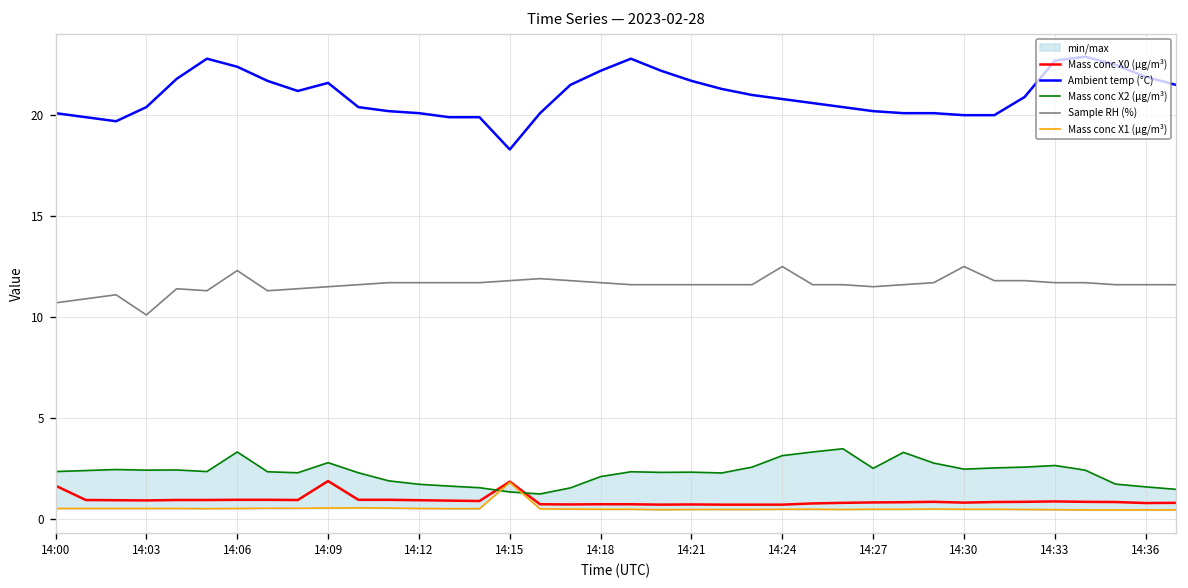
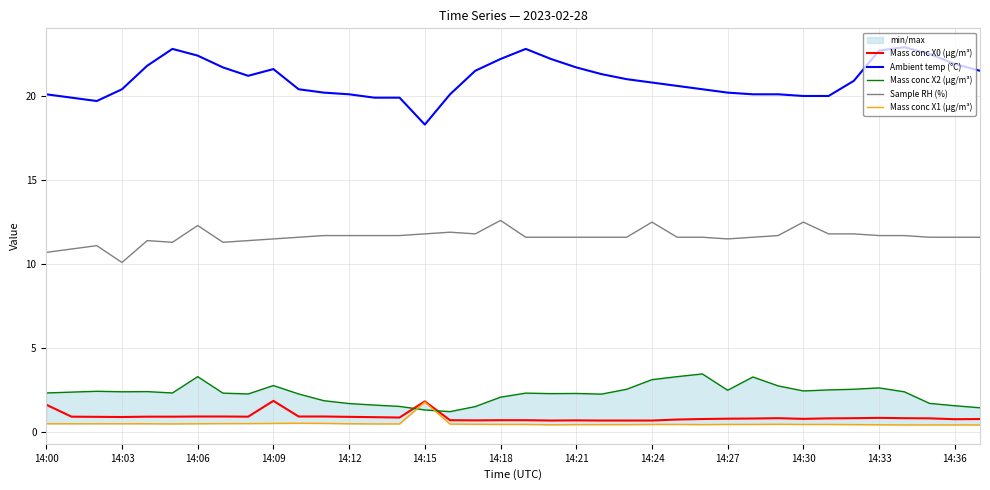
Sample RH (%), 14:18: 11.7 -> 12.6
